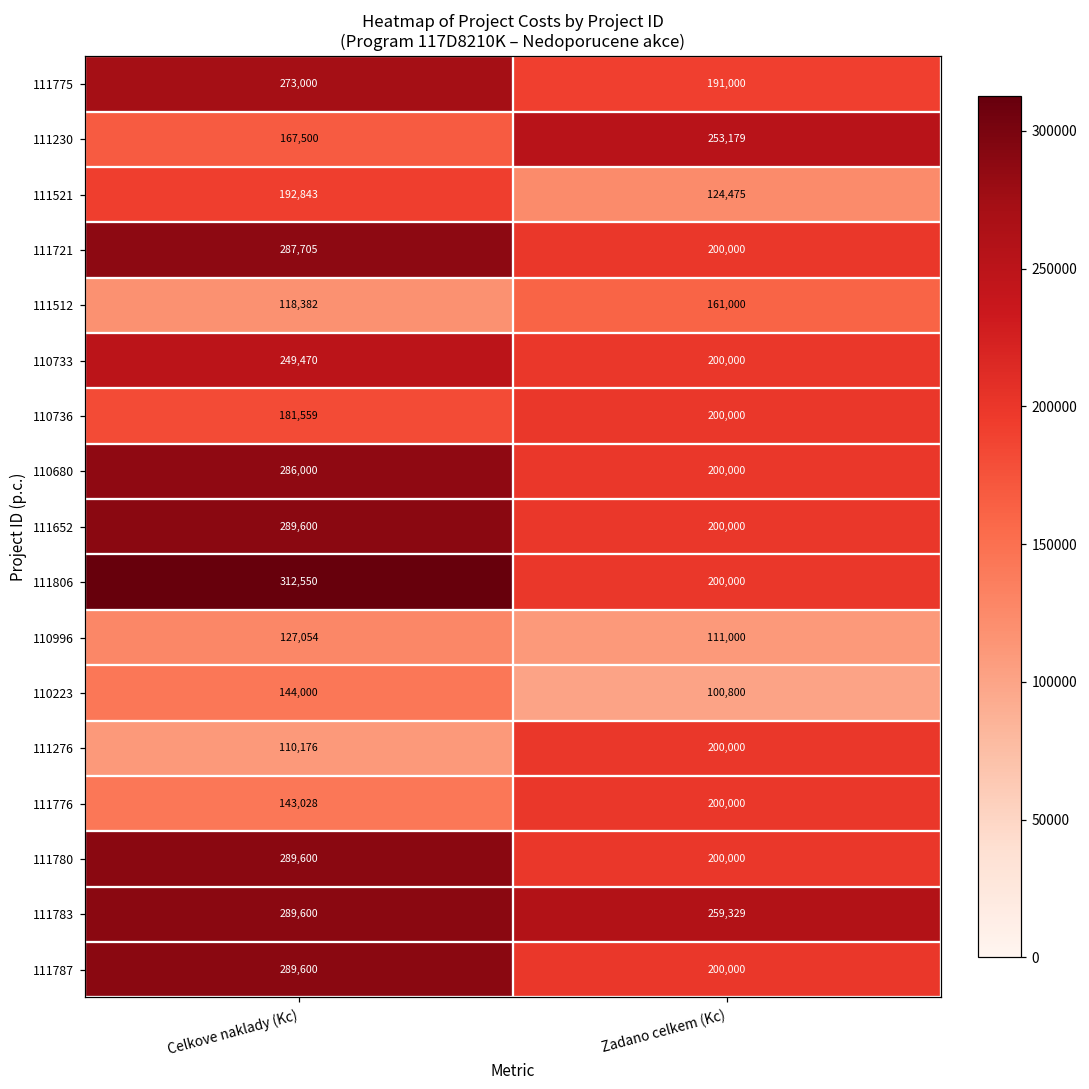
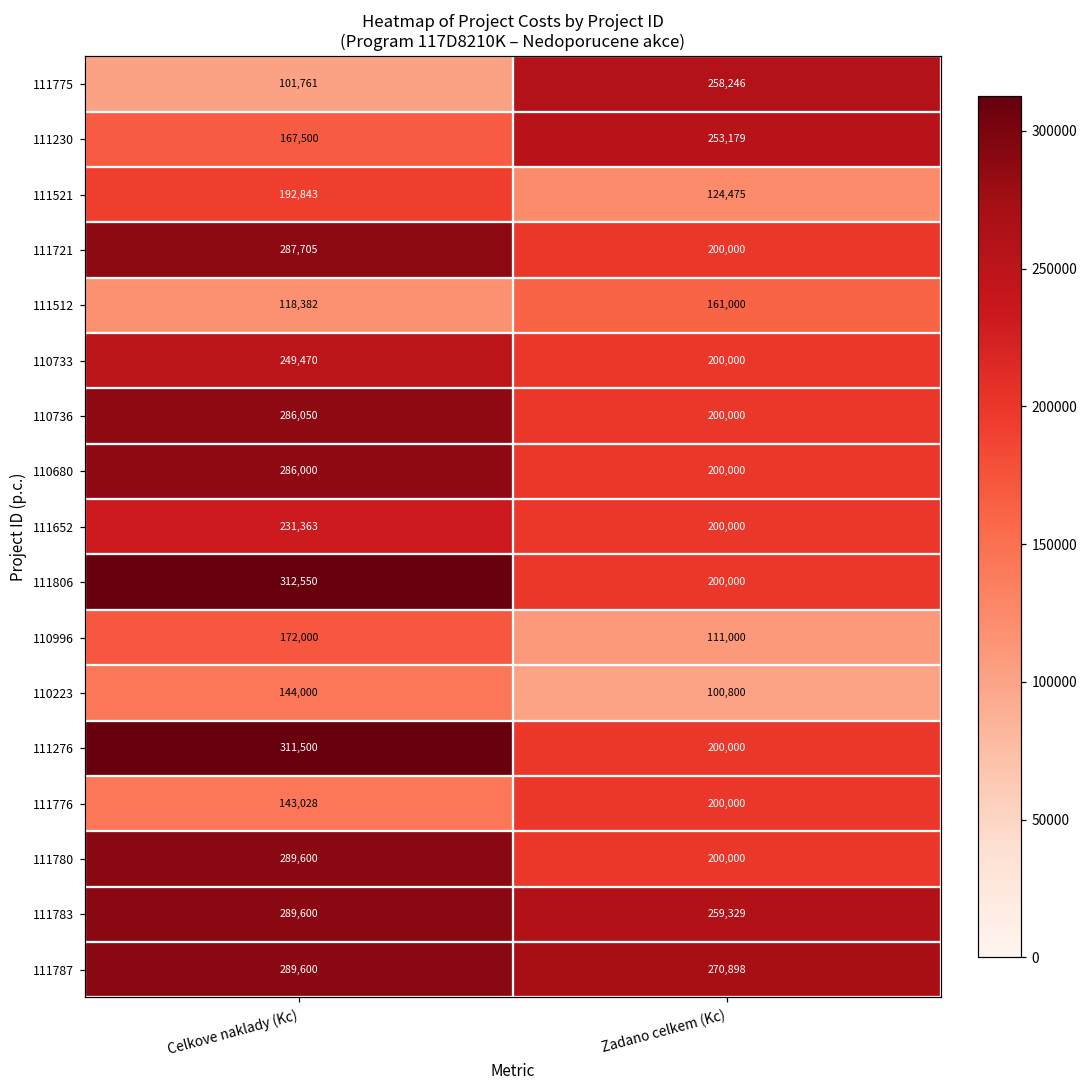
111775, Celkove naklady (Kc): 273,000 -> 101,761
111775, Zadano celkem (Kc): 191,000 -> 258,246
110736, Celkove naklady (Kc): 181,559 -> 286,050
111652, Celkove naklady (Kc): 289,600 -> 231,363
110996, Celkove naklady (Kc): 127,054 -> 172,000
111276, Celkove naklady (Kc): 110,176 -> 311,500
111787, Zadano celkem (Kc): 200,000 -> 270,898
